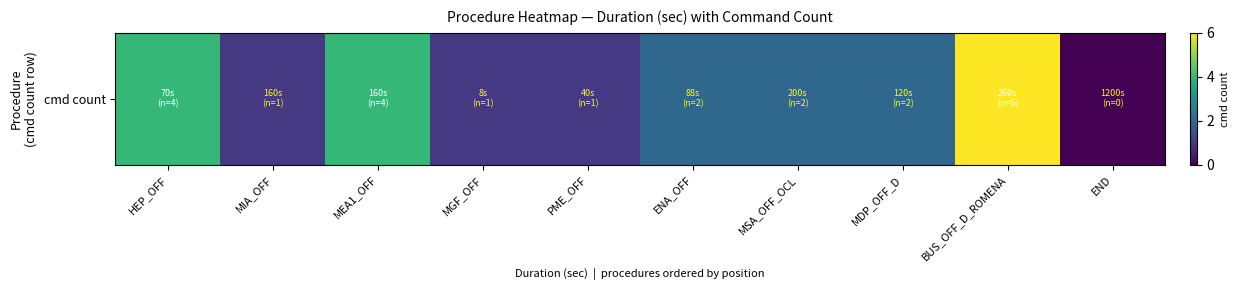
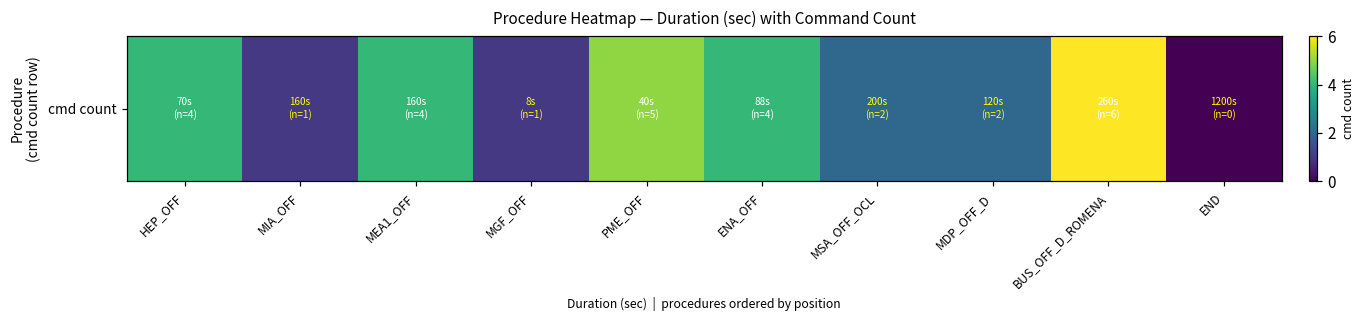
cmd count, PME_OFF: 1 -> 5
cmd count, ENA_OFF: 2 -> 4
